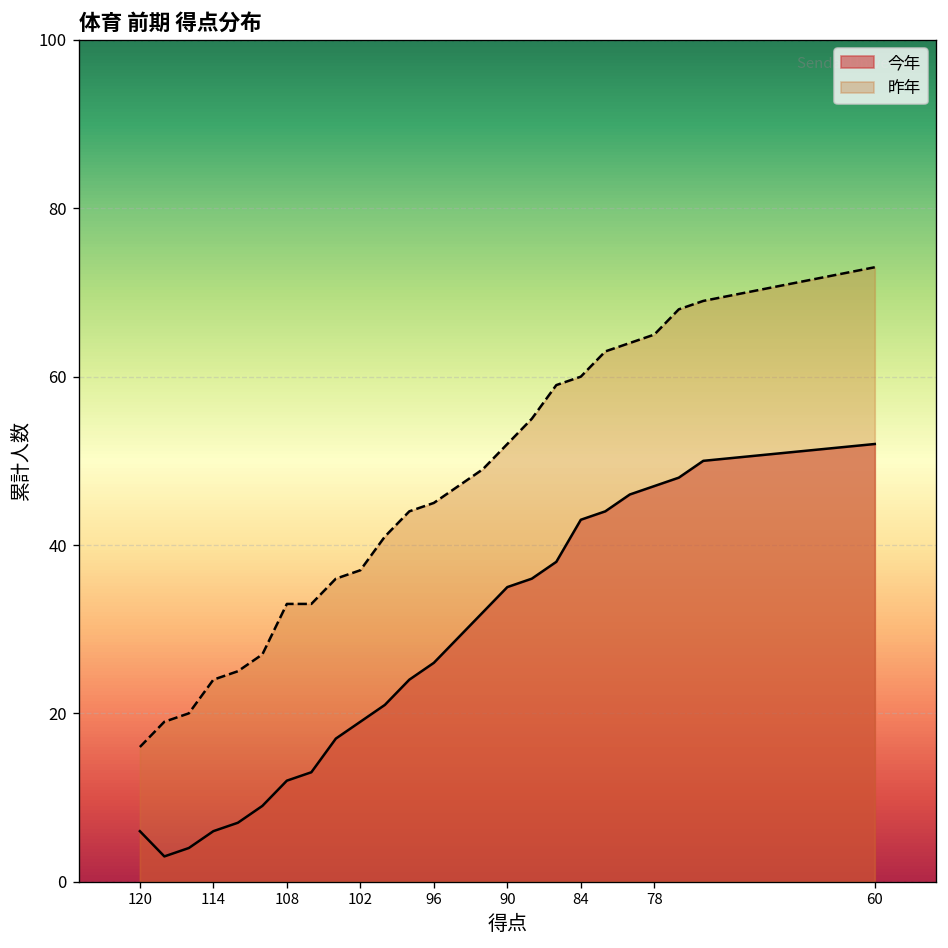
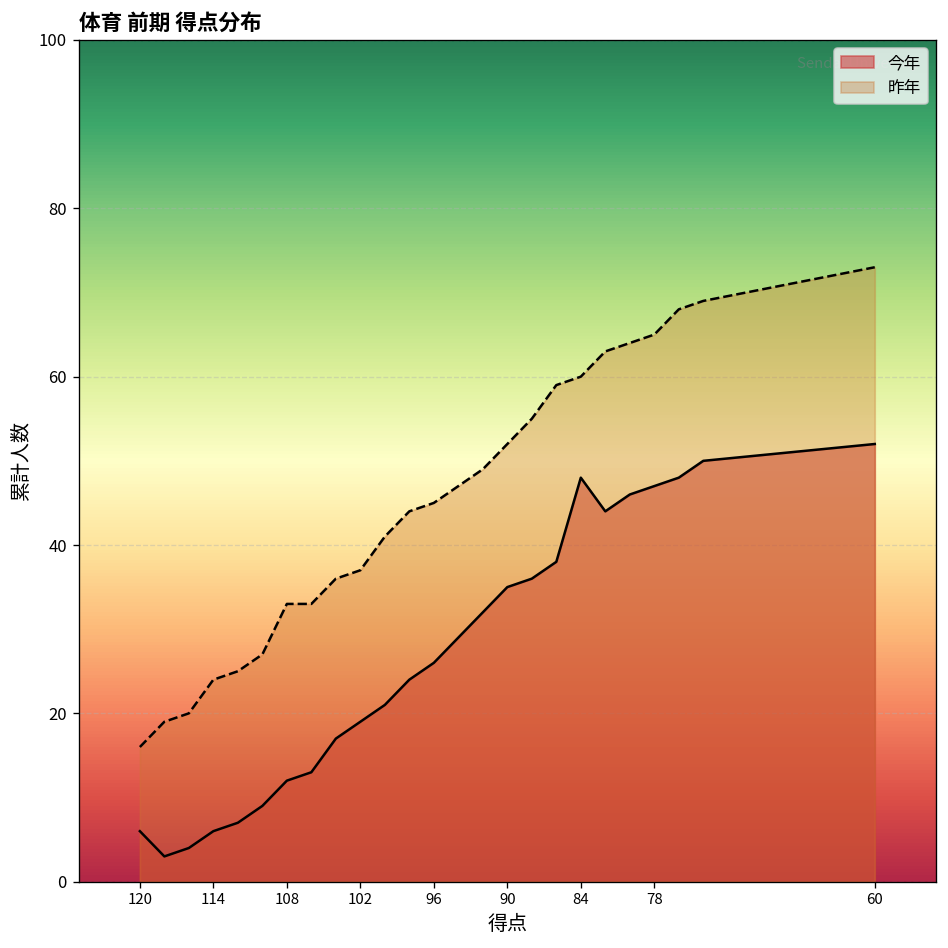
今年, 84: 43 -> 48
